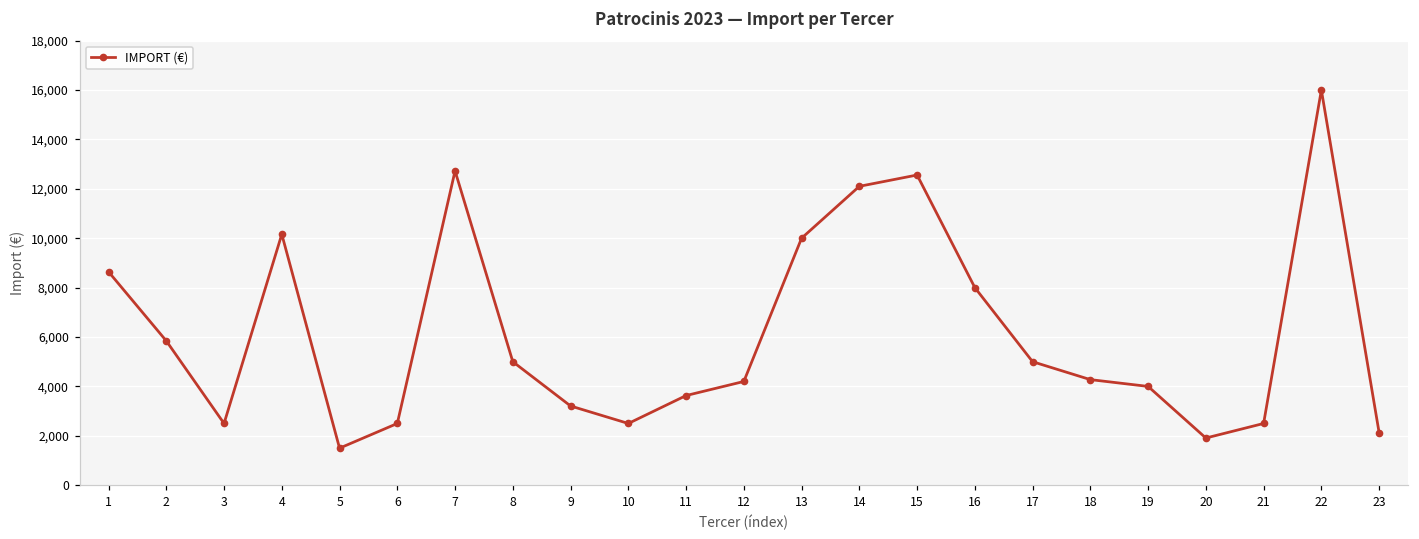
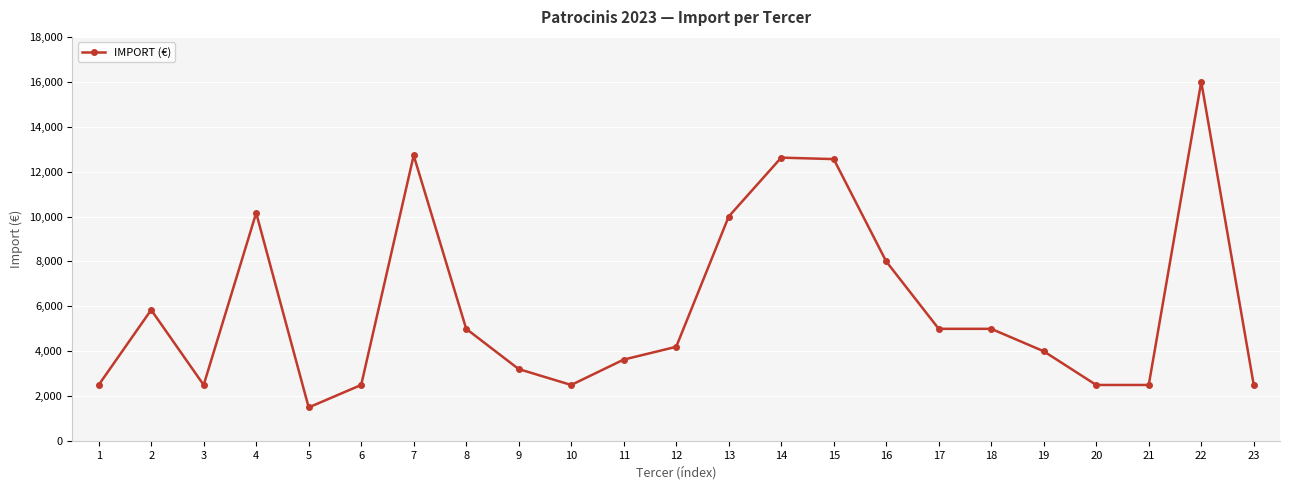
1: 8,600 -> 2,500
14: 12,100 -> 12,600
18: 4,300 -> 5,000
20: 1,900 -> 2,500
23: 2,100 -> 2,500
